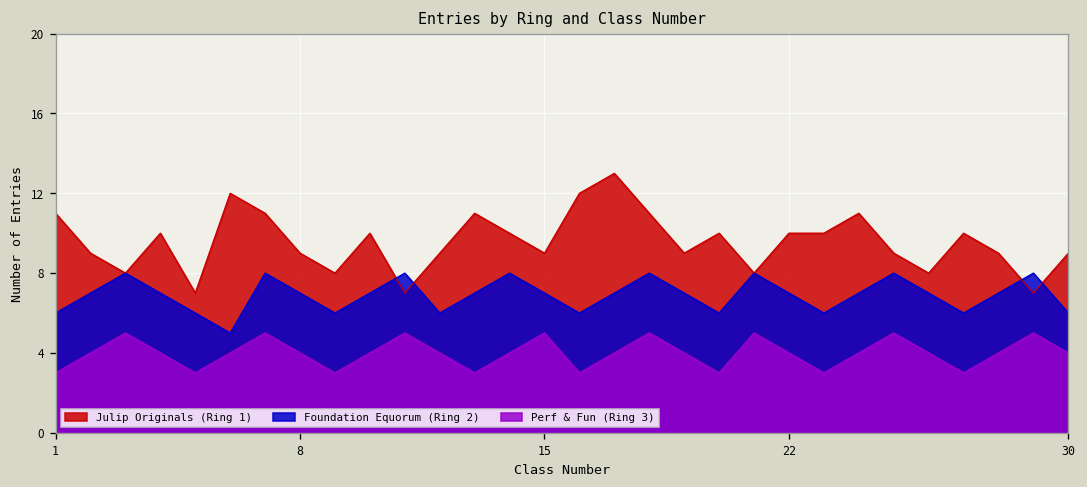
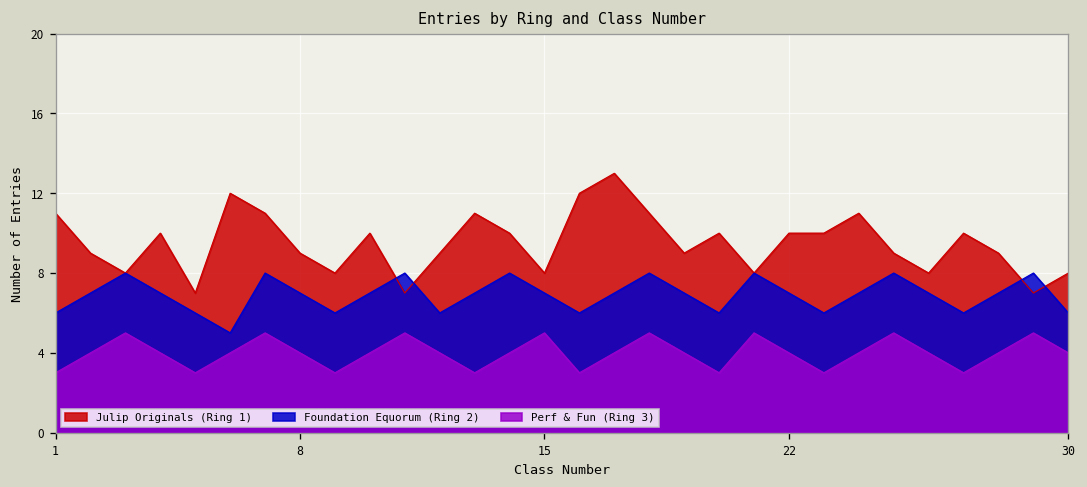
Julip Originals (Ring 1), 15: 9 -> 8
Julip Originals (Ring 1), 30: 9 -> 8
